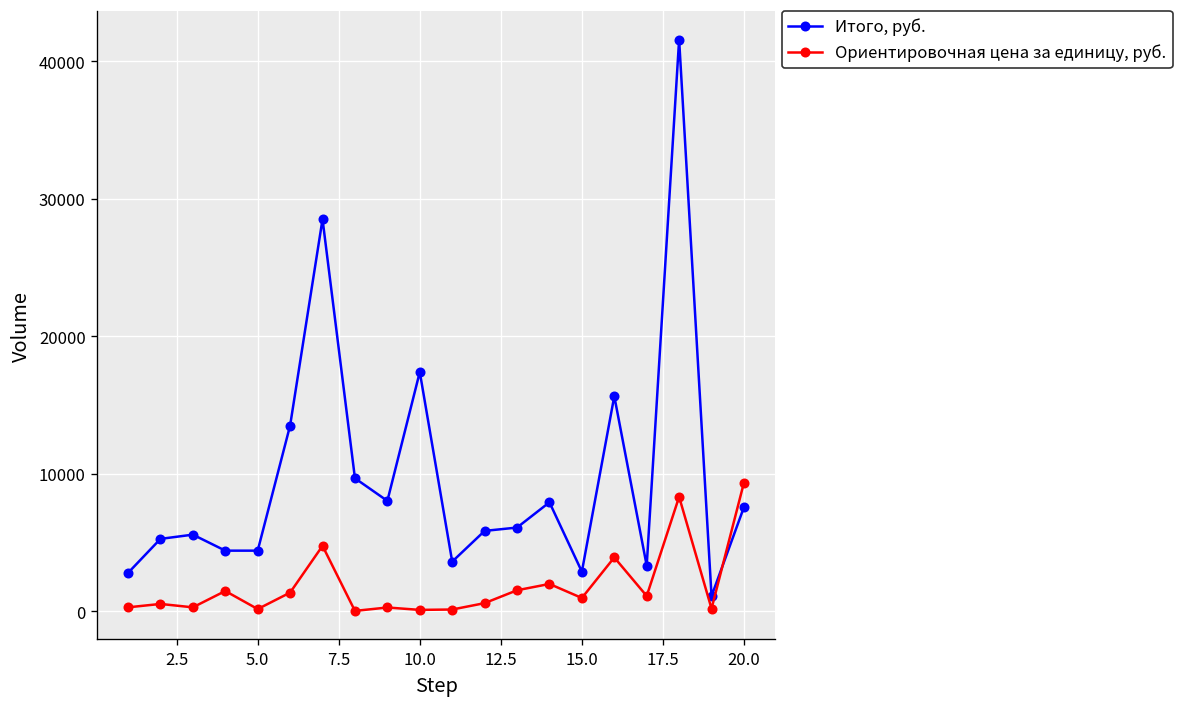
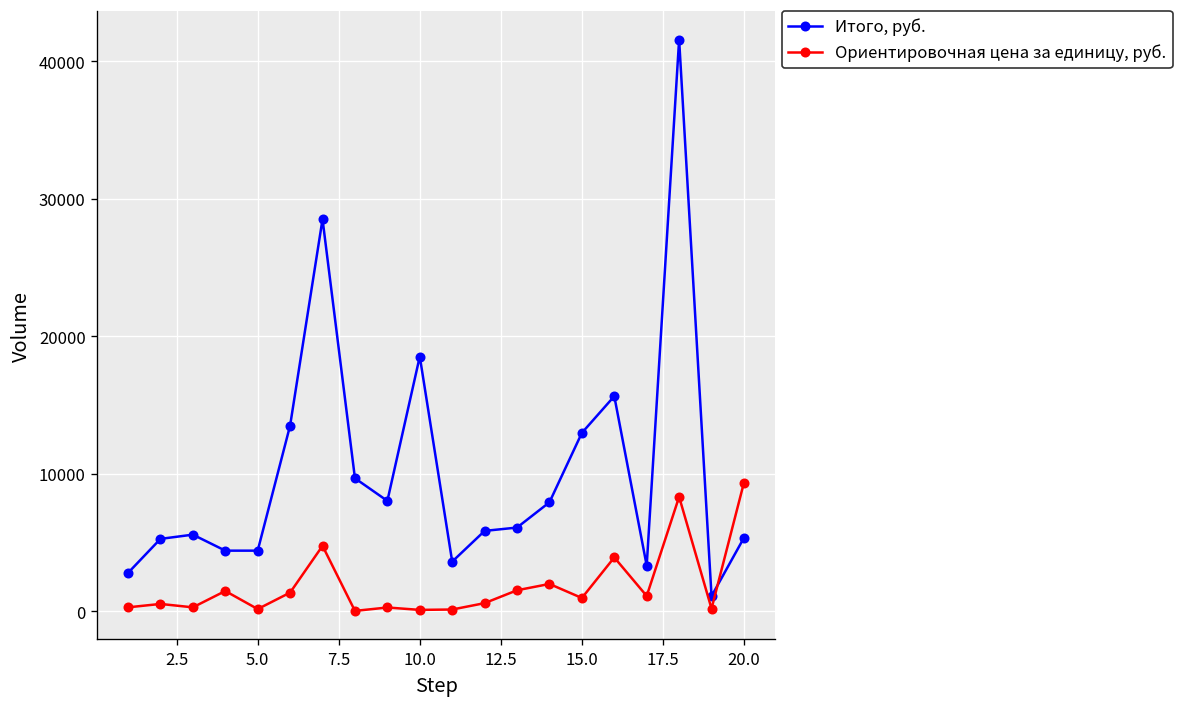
Итого, руб., 10.0: 17400 -> 18500
Итого, руб., 15.0: 2900 -> 13000
Итого, руб., 20.0: 7600 -> 5300
